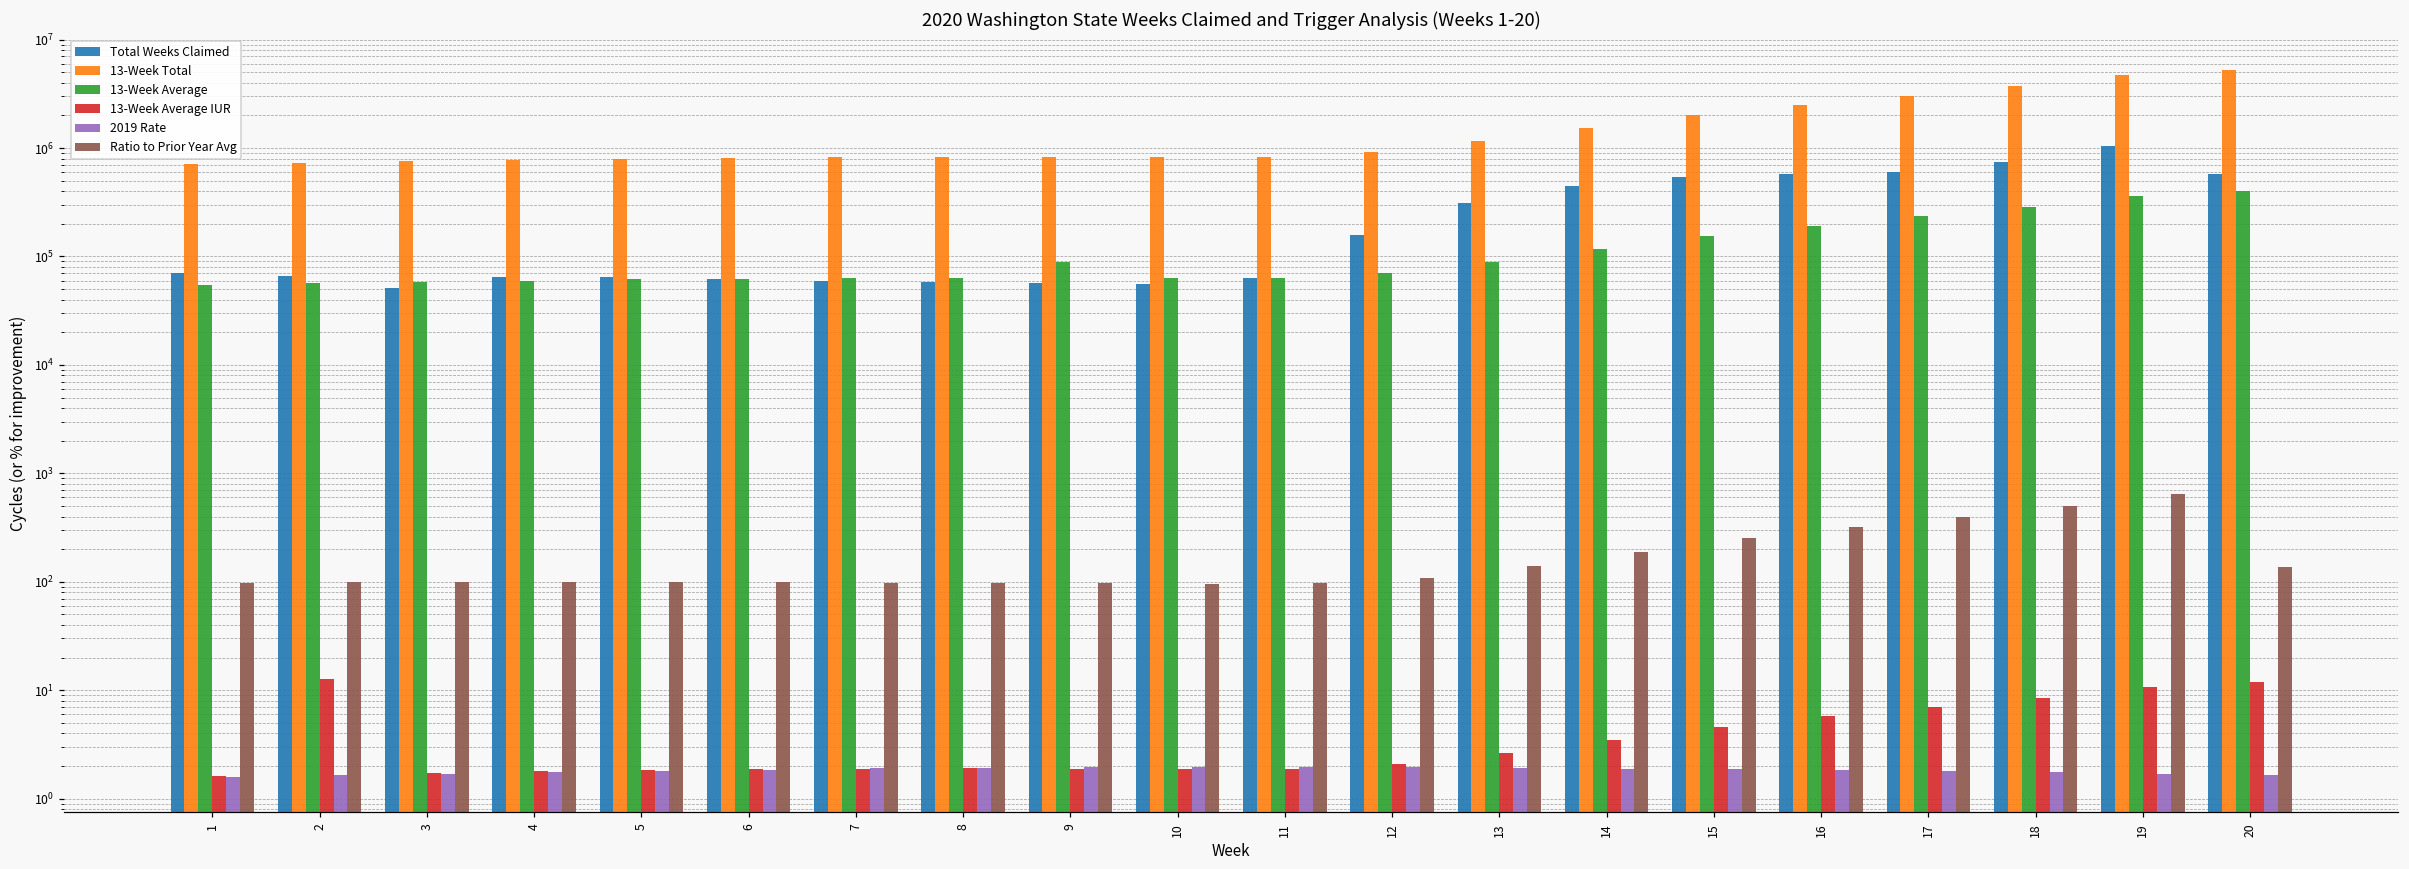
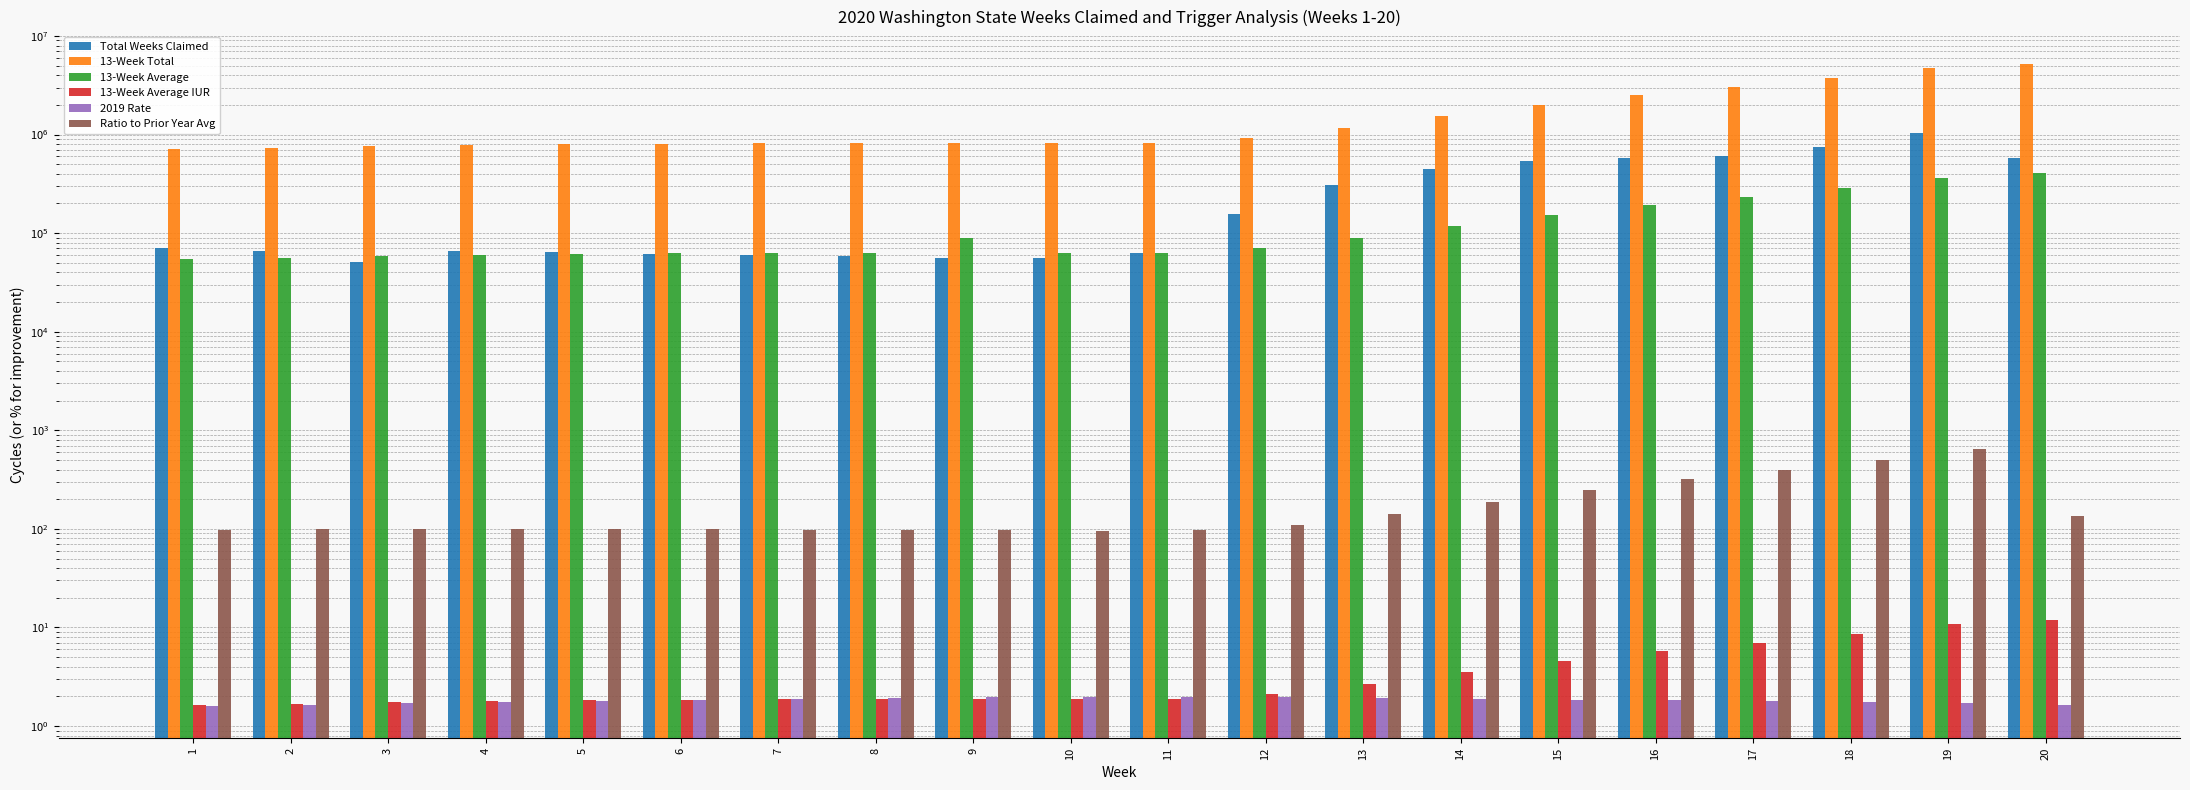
13-Week Average IUR, 2: 13 -> 1.7
